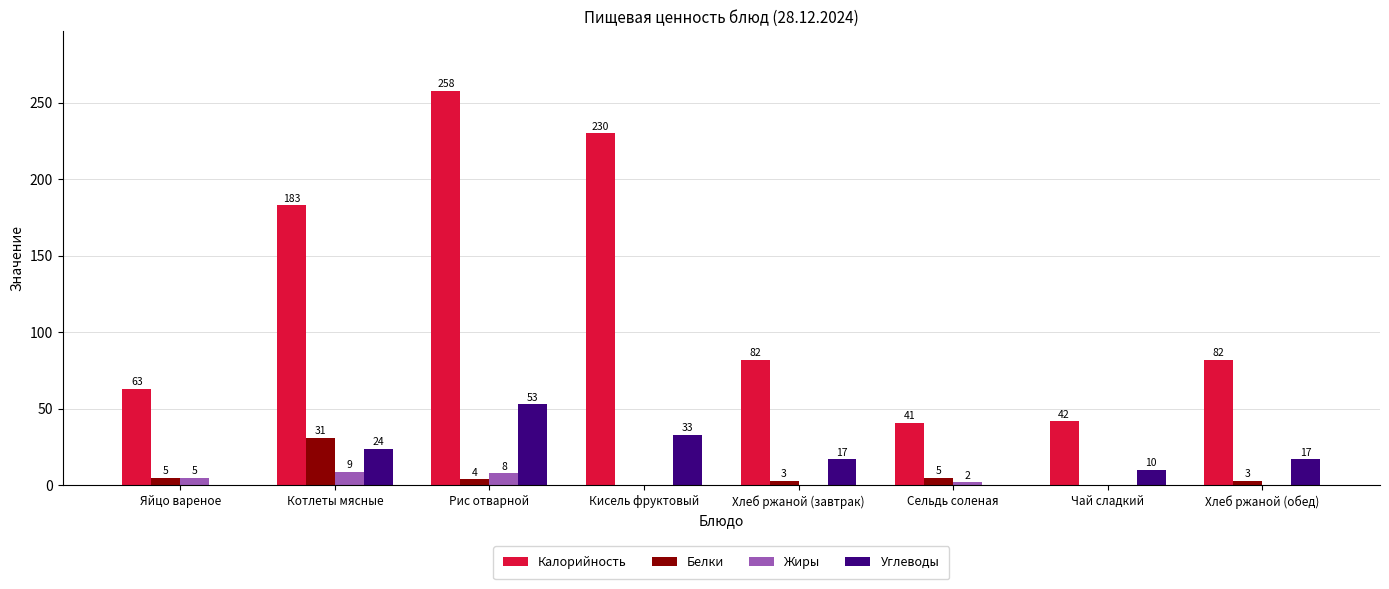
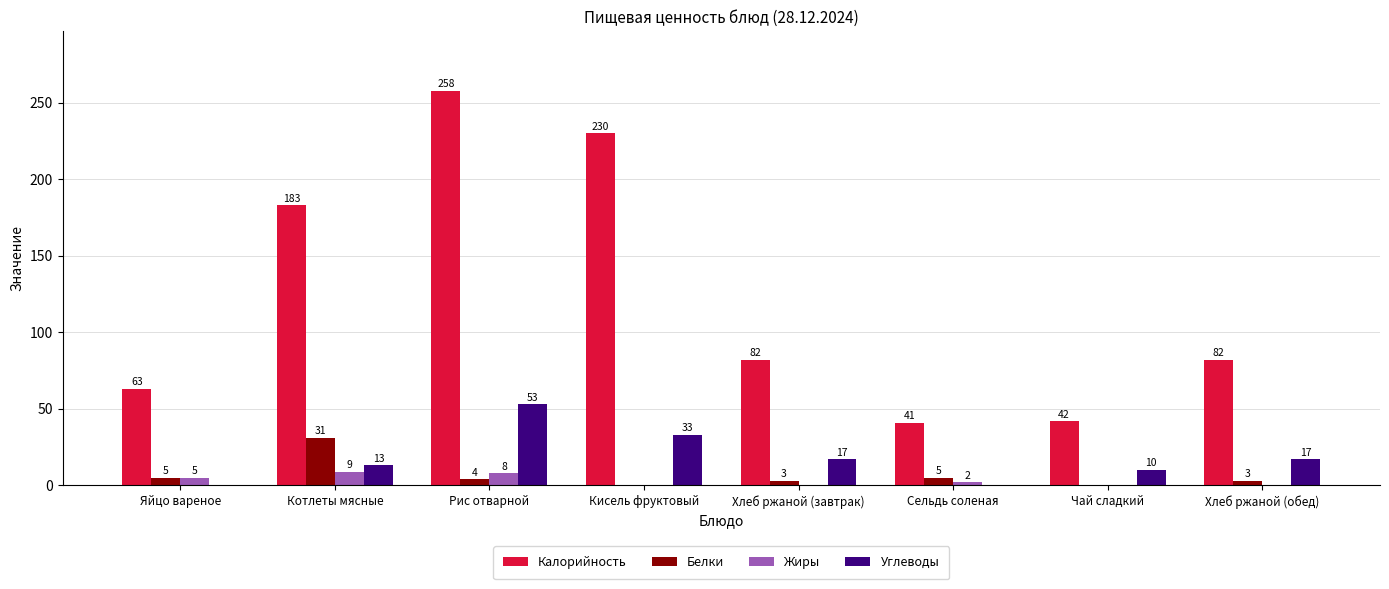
Углеводы, Котлеты мясные: 24 -> 13
